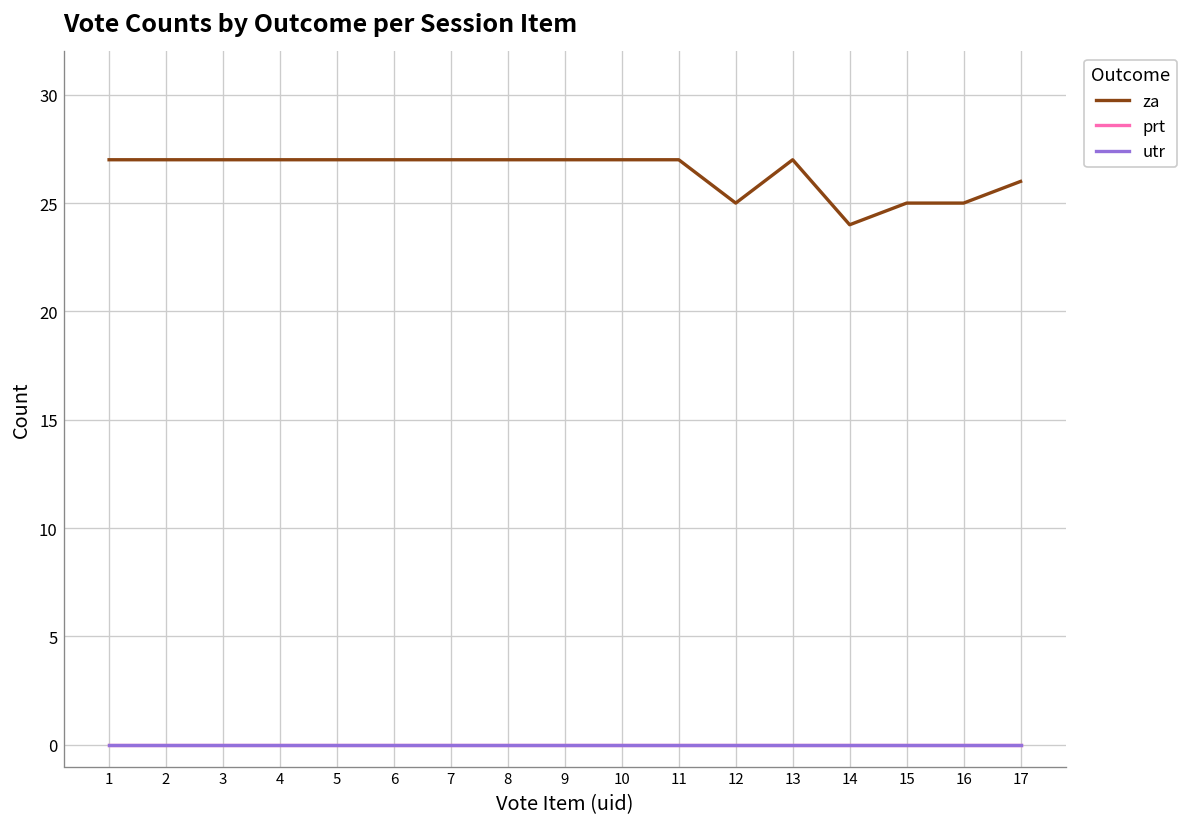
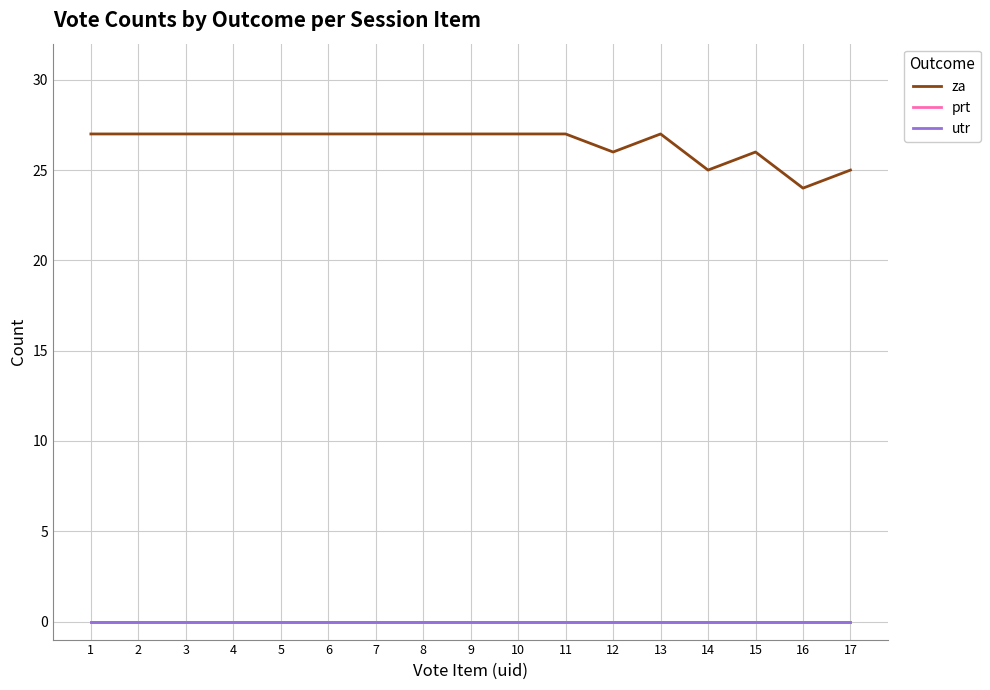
za, 12: 25 -> 26
za, 14: 24 -> 25
za, 15: 25 -> 26
za, 16: 25 -> 24
za, 17: 26 -> 25
